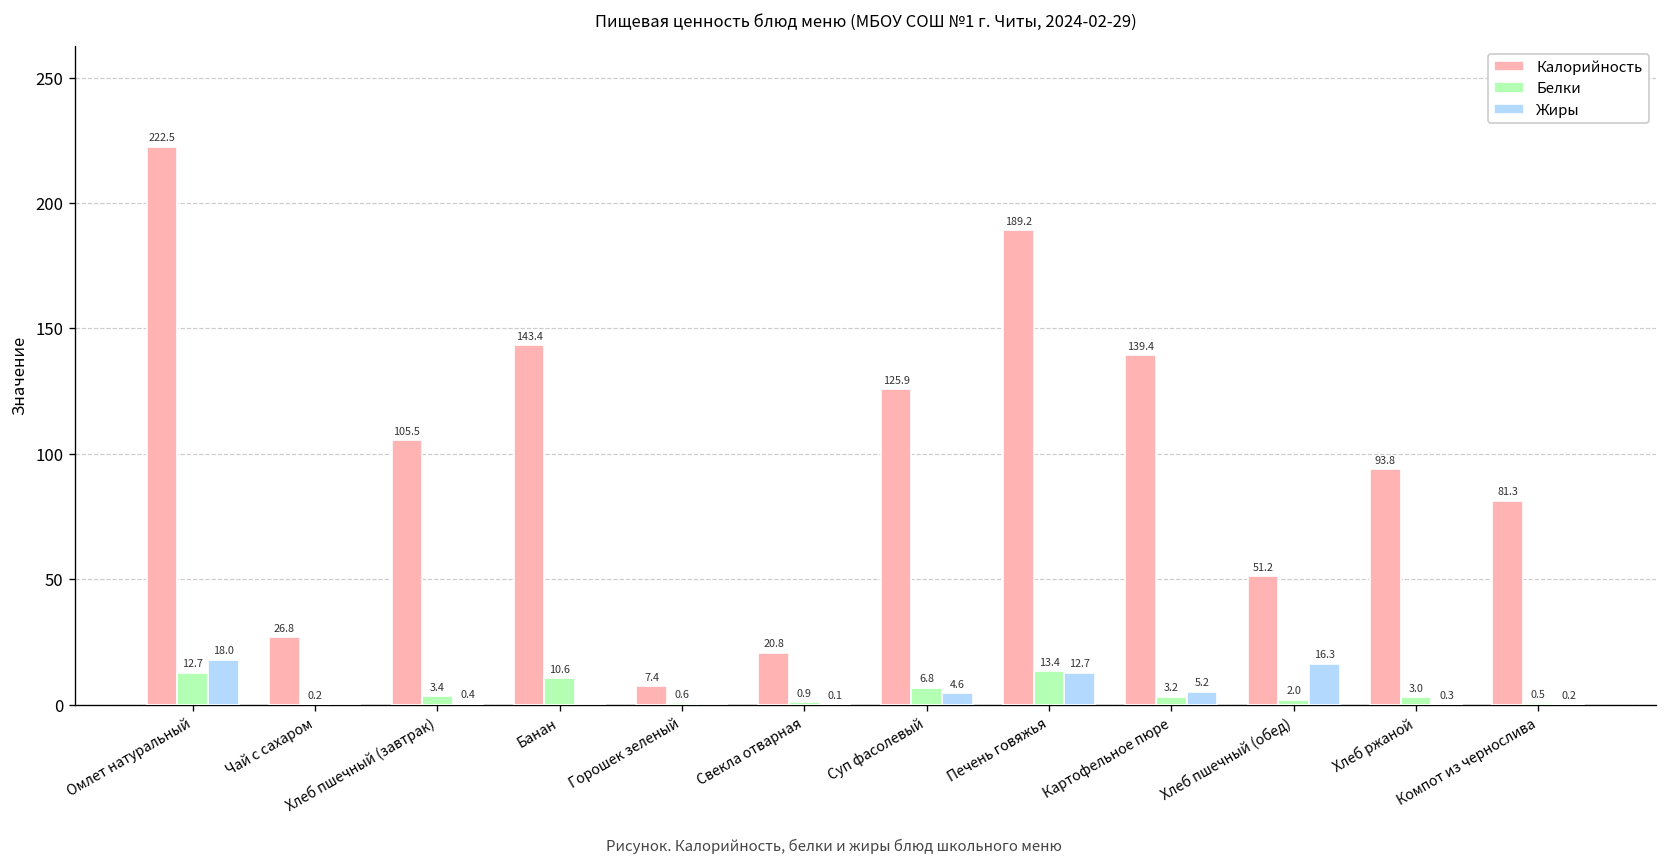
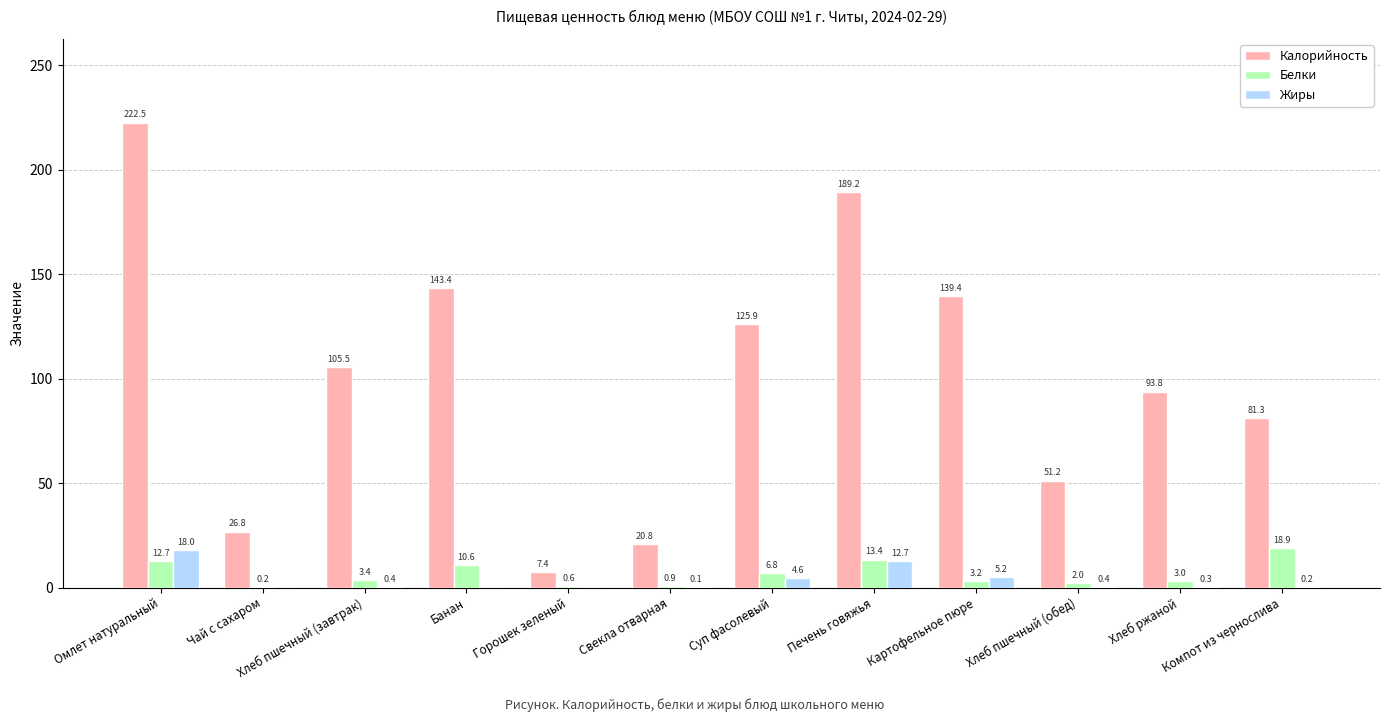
Жиры, Хлеб пшечный (обед): 16.3 -> 0.4
Белки, Компот из чернослива: 0.5 -> 18.9
